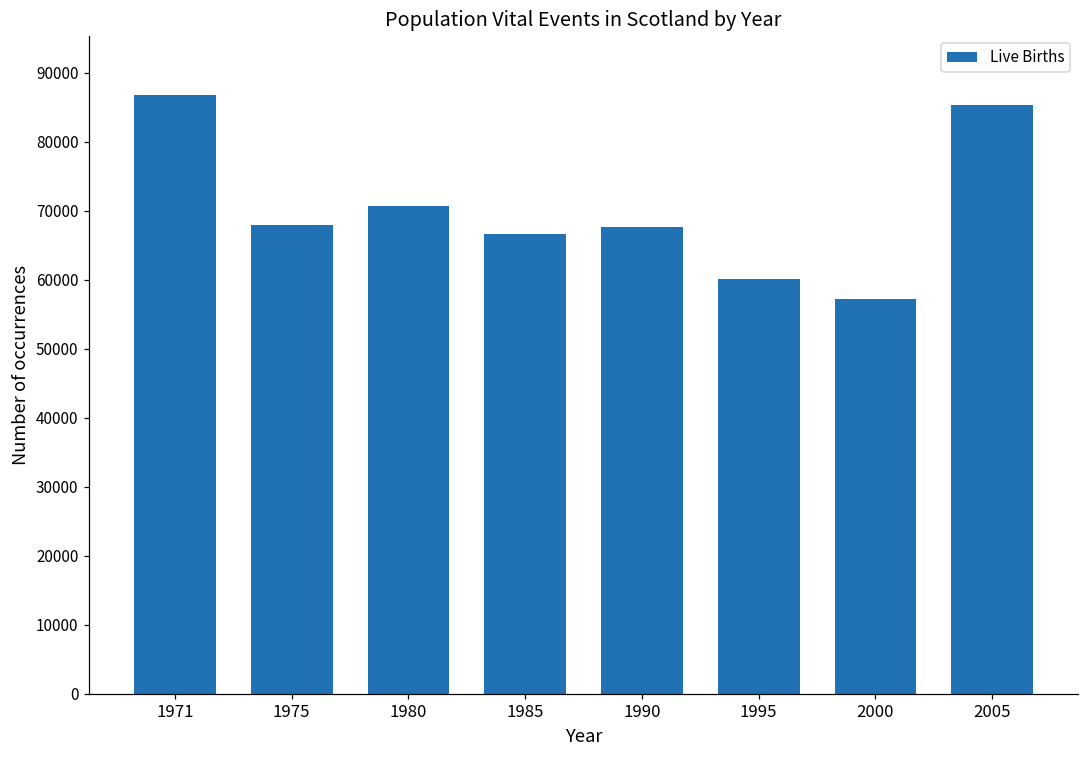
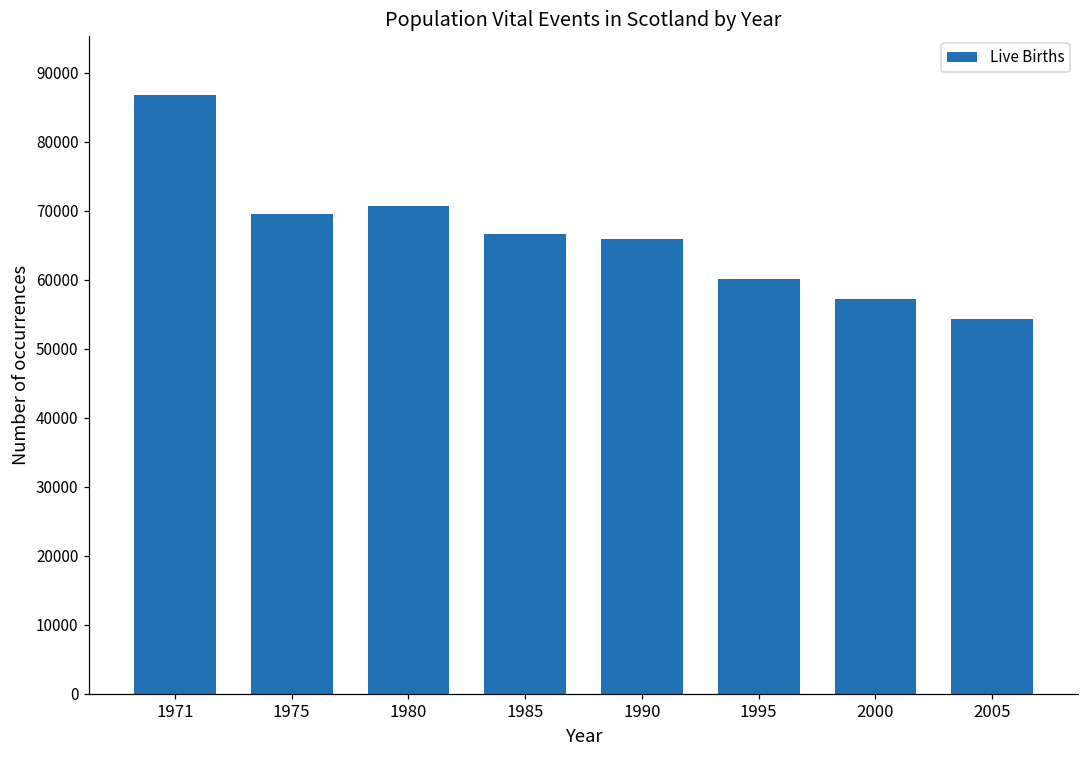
1975: 68000 -> 70000
1990: 68000 -> 66000
2005: 85000 -> 54000
